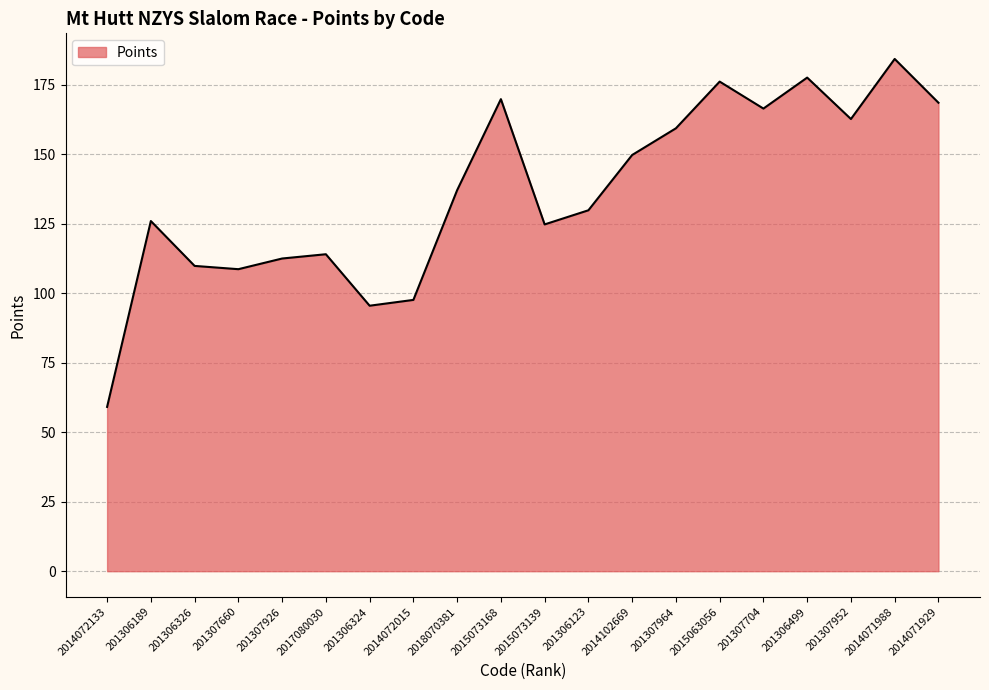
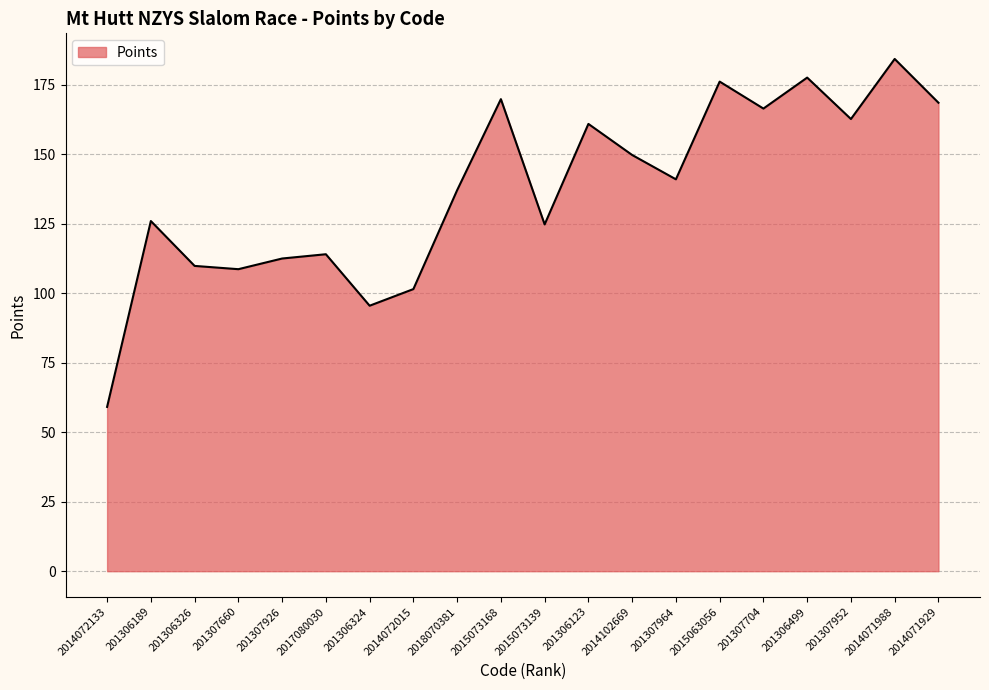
2014072015: 98 -> 101
201306123: 130 -> 161
201307964: 159 -> 141
